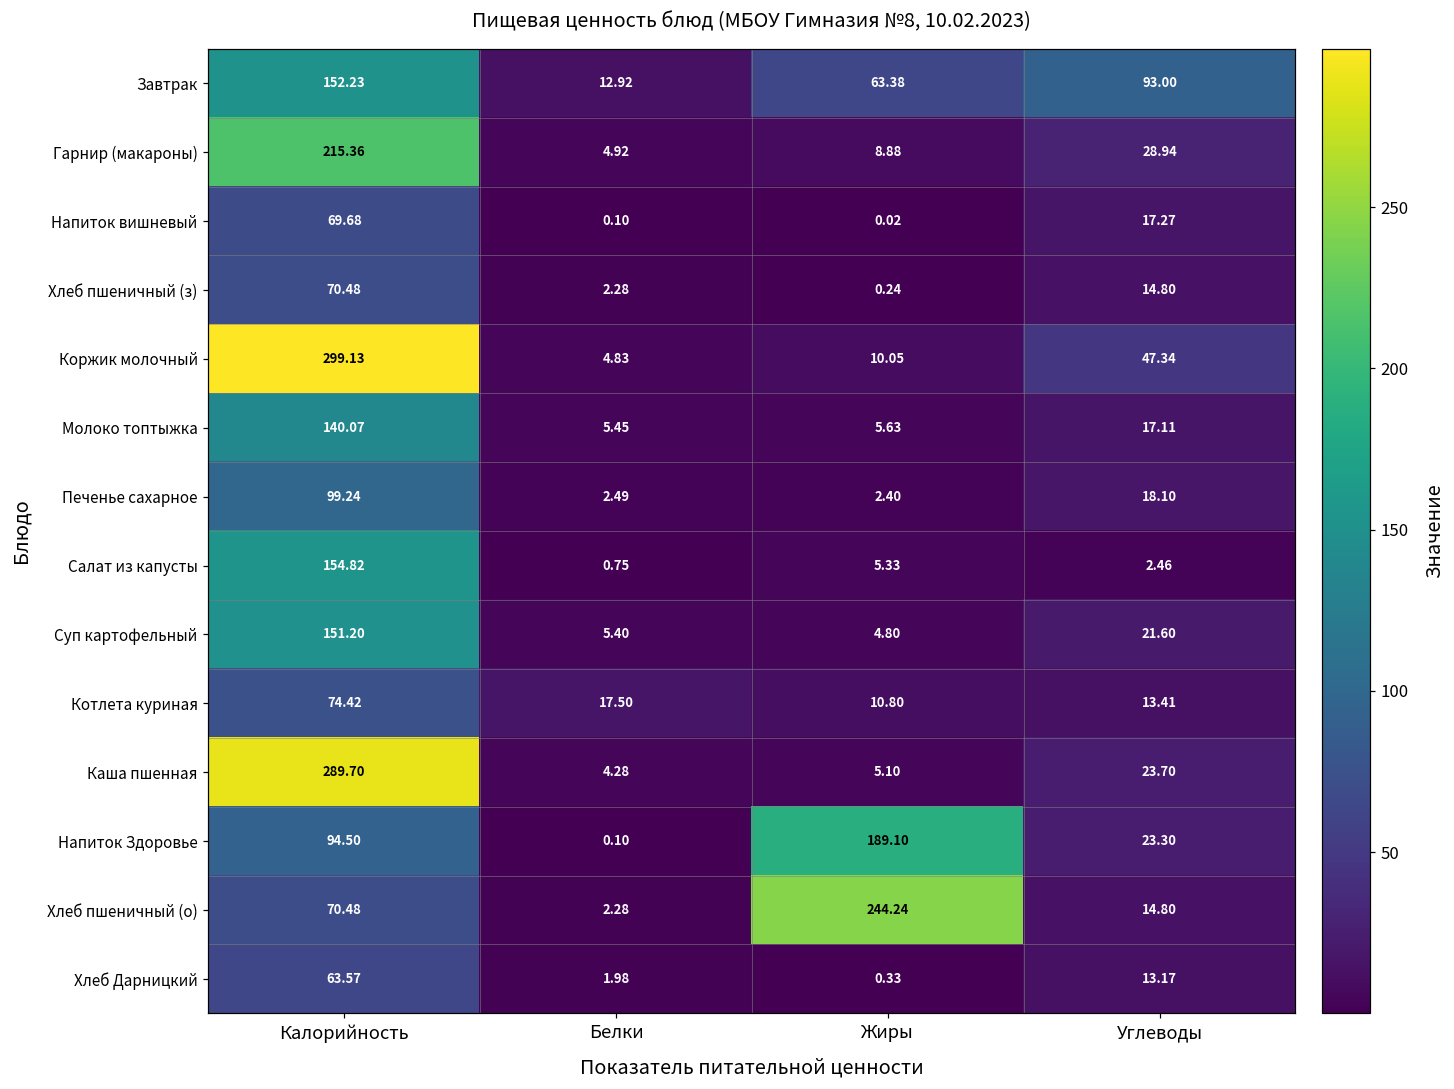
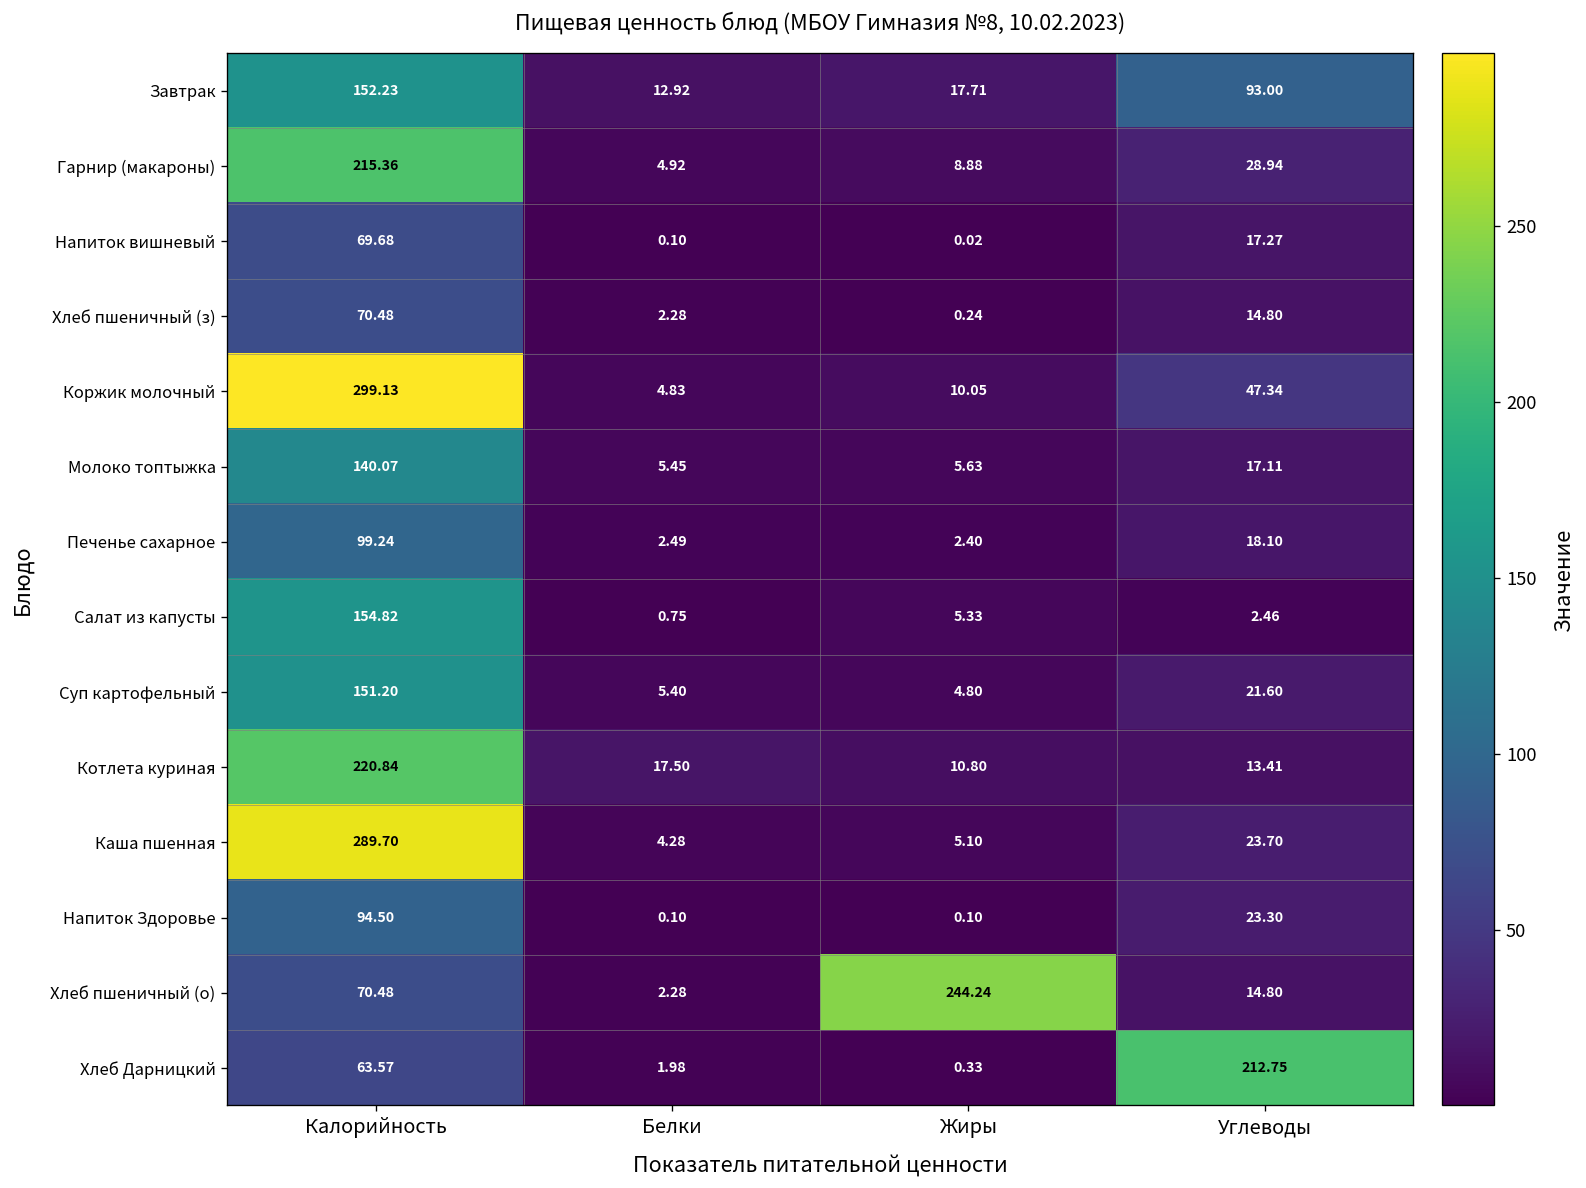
Завтрак, Жиры: 63.38 -> 17.71
Котлета куриная, Калорийность: 74.42 -> 220.84
Напиток Здоровье, Жиры: 189.10 -> 0.10
Хлеб Дарницкий, Углеводы: 13.17 -> 212.75
